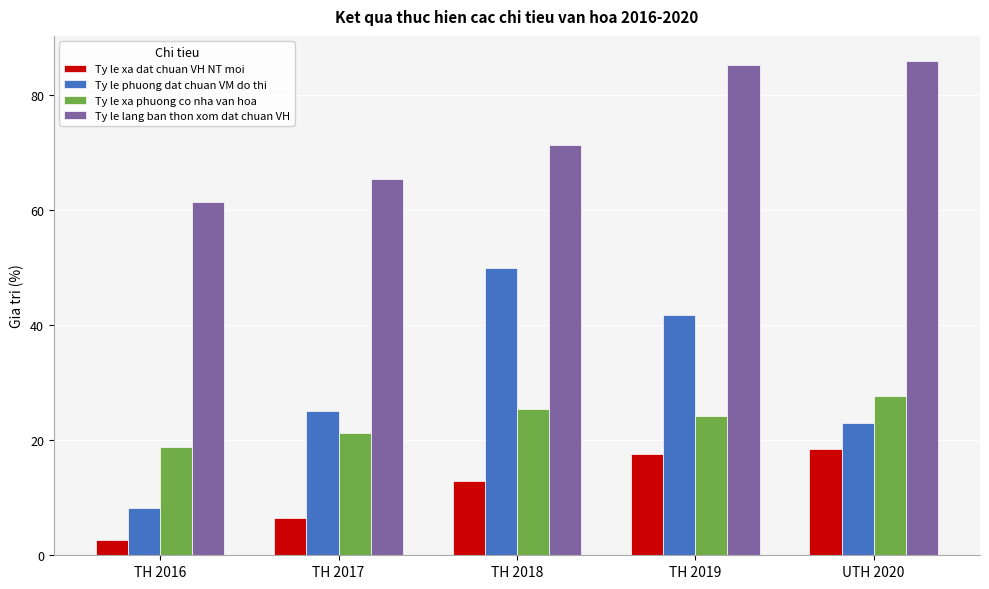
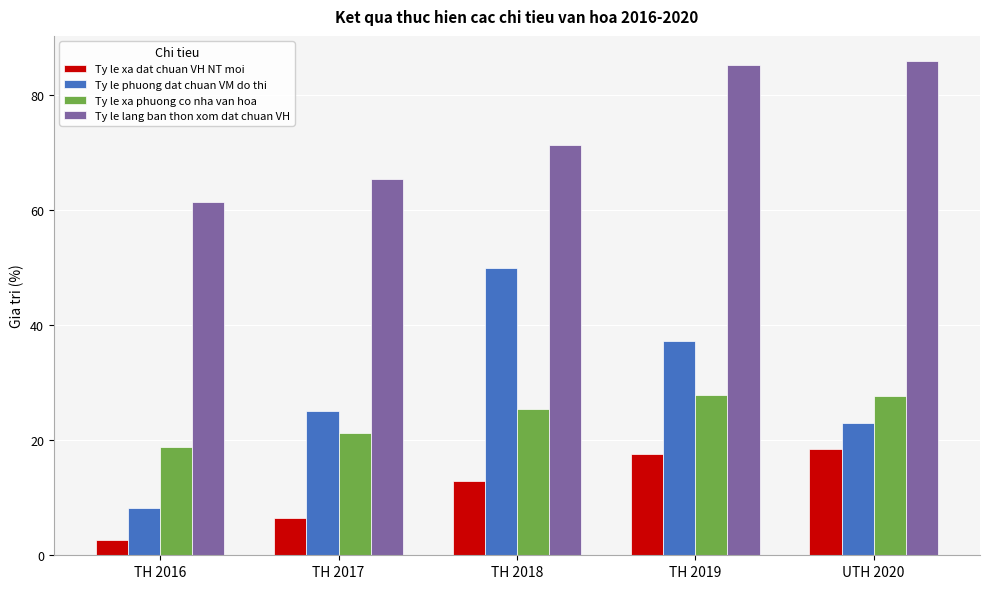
Ty le phuong dat chuan VM do thi, TH 2019: 42 -> 37
Ty le xa phuong co nha van hoa, TH 2019: 24 -> 28
